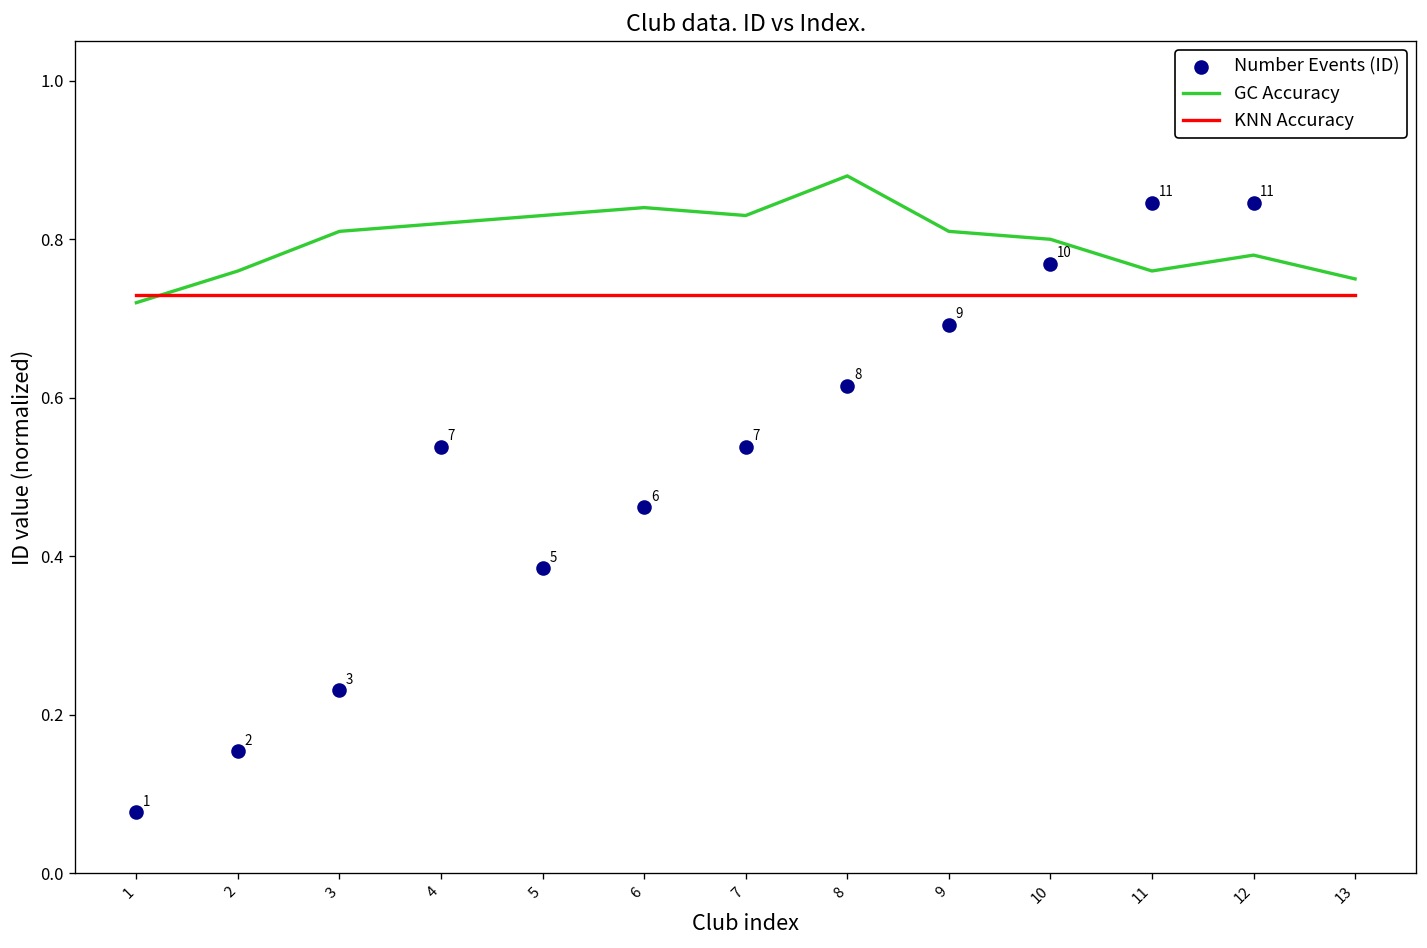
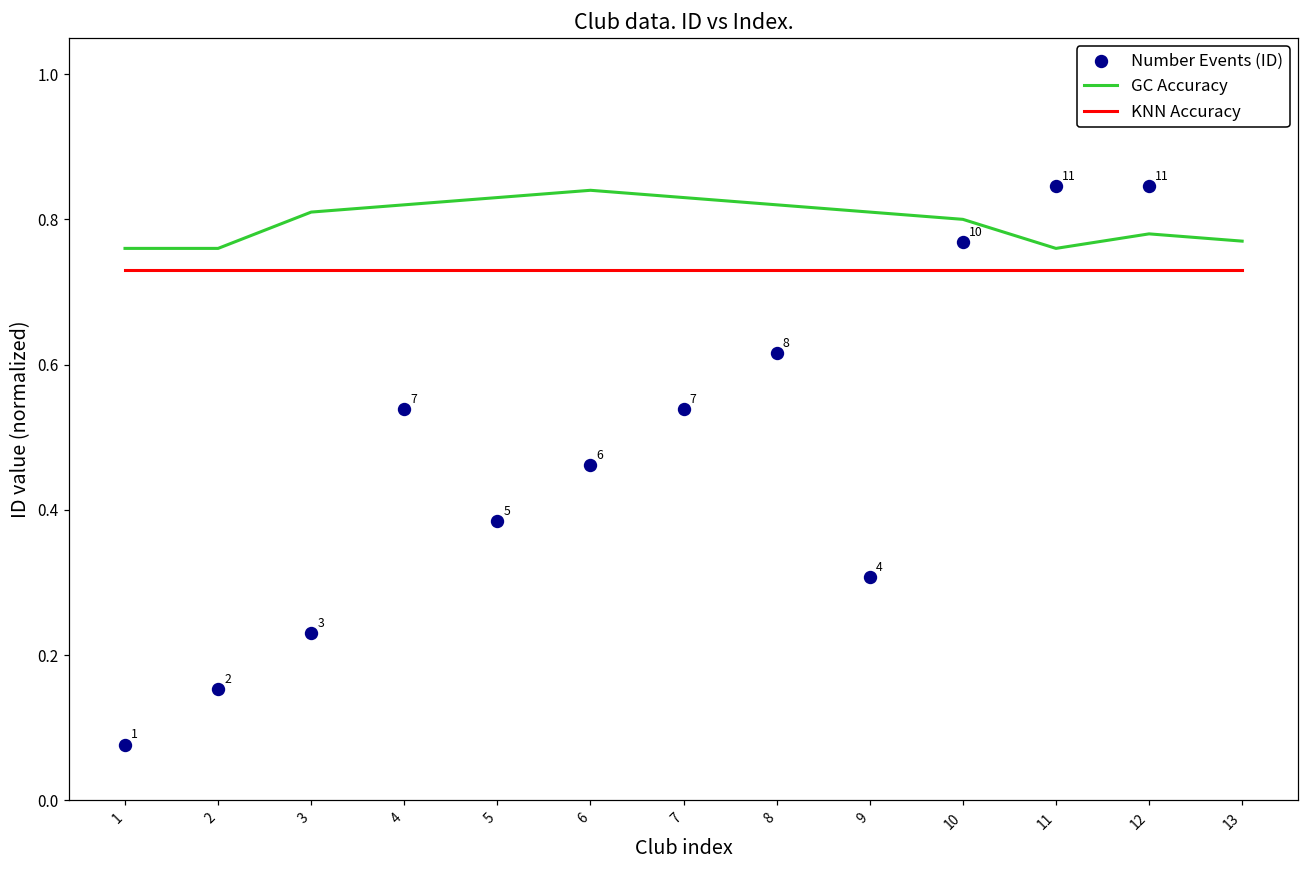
GC Accuracy, 1: 0.72 -> 0.76
GC Accuracy, 8: 0.88 -> 0.82
Number Events (ID), 9: 9 -> 4
GC Accuracy, 13: 0.75 -> 0.77
